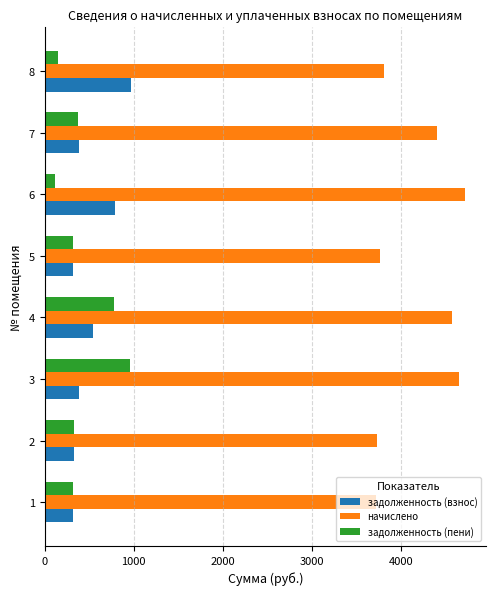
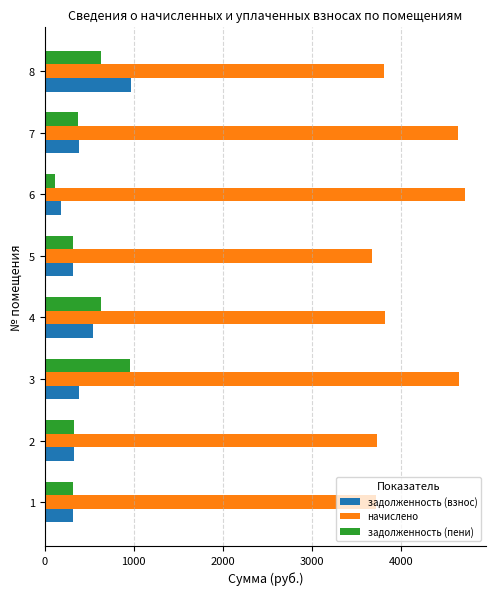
задолженность (пени), 8: 200 -> 600
начислено, 7: 4400 -> 4600
задолженность (взнос), 6: 800 -> 200
начислено, 5: 3800 -> 3700
задолженность (пени), 4: 800 -> 600
начислено, 4: 4600 -> 3800
